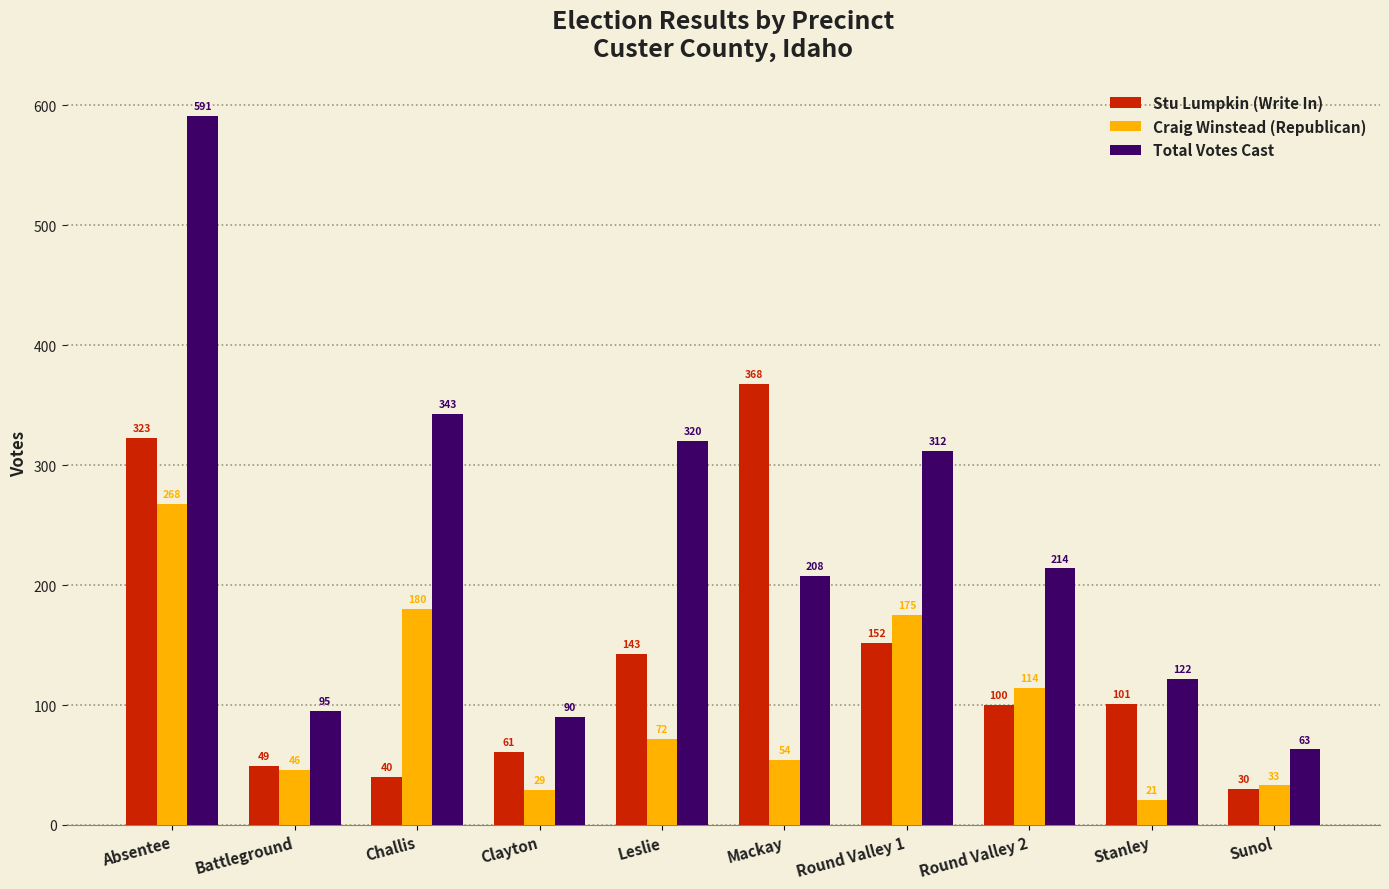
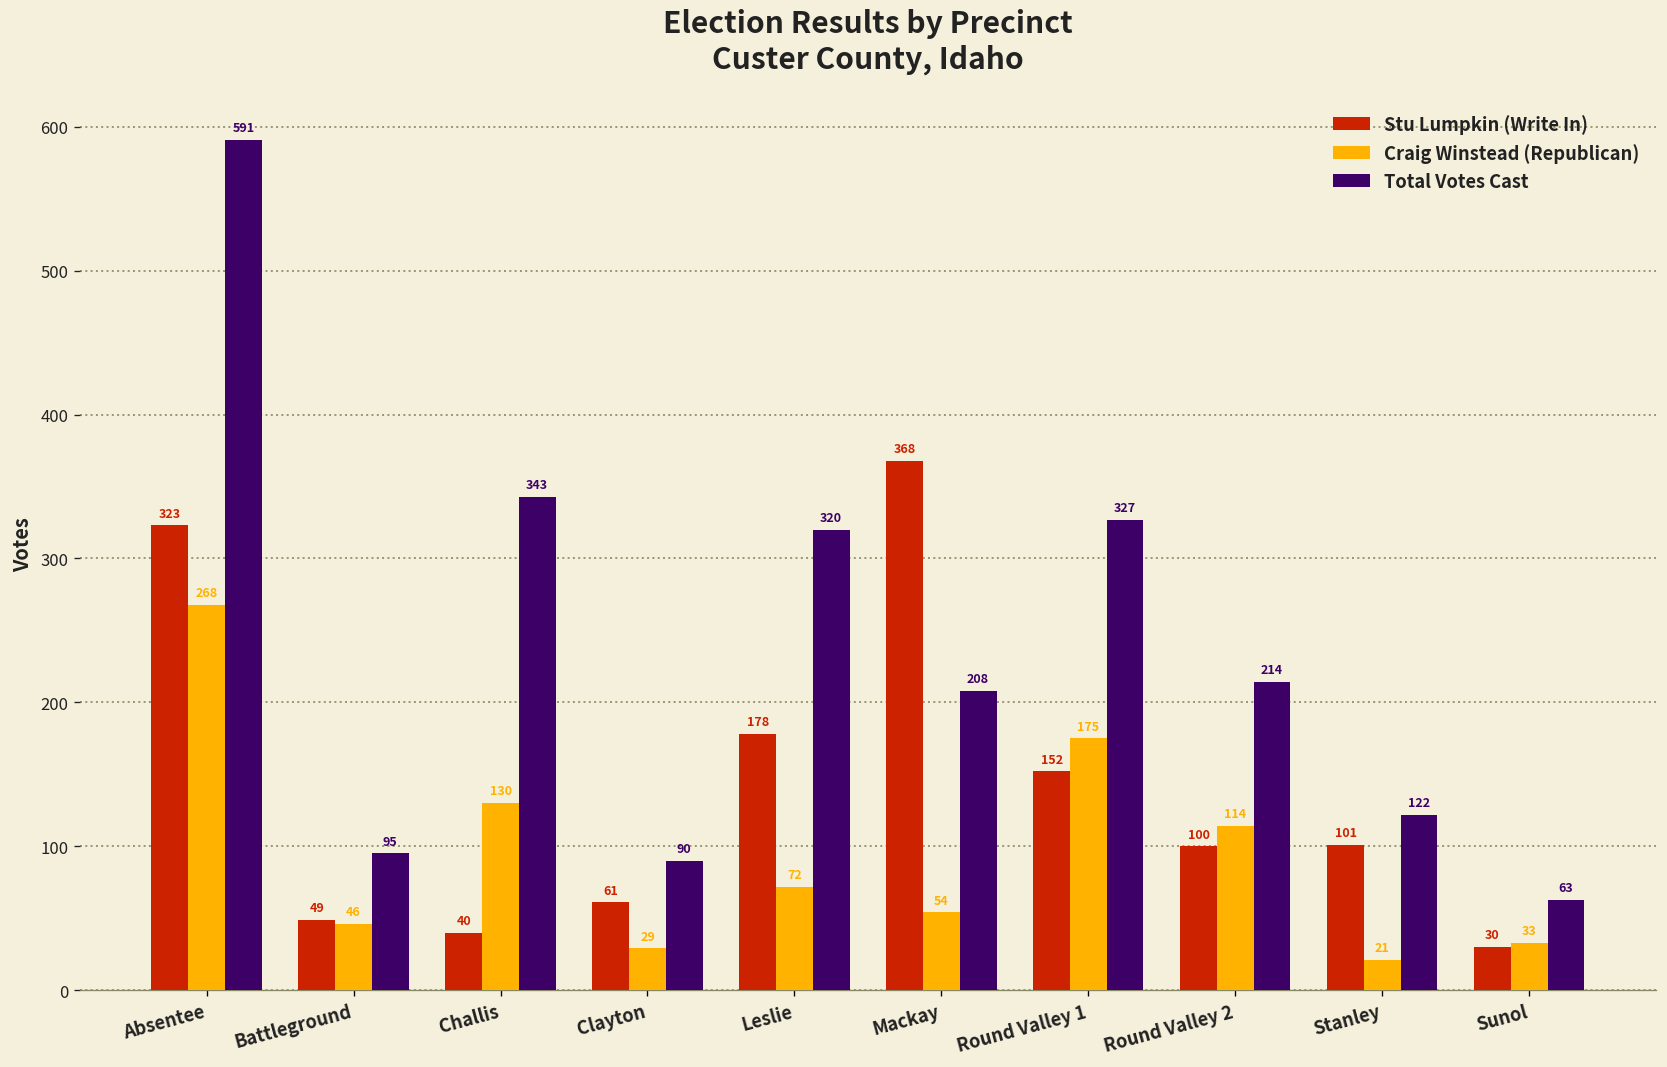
Craig Winstead (Republican), Challis: 180 -> 130
Stu Lumpkin (Write In), Leslie: 143 -> 178
Total Votes Cast, Round Valley 1: 312 -> 327
